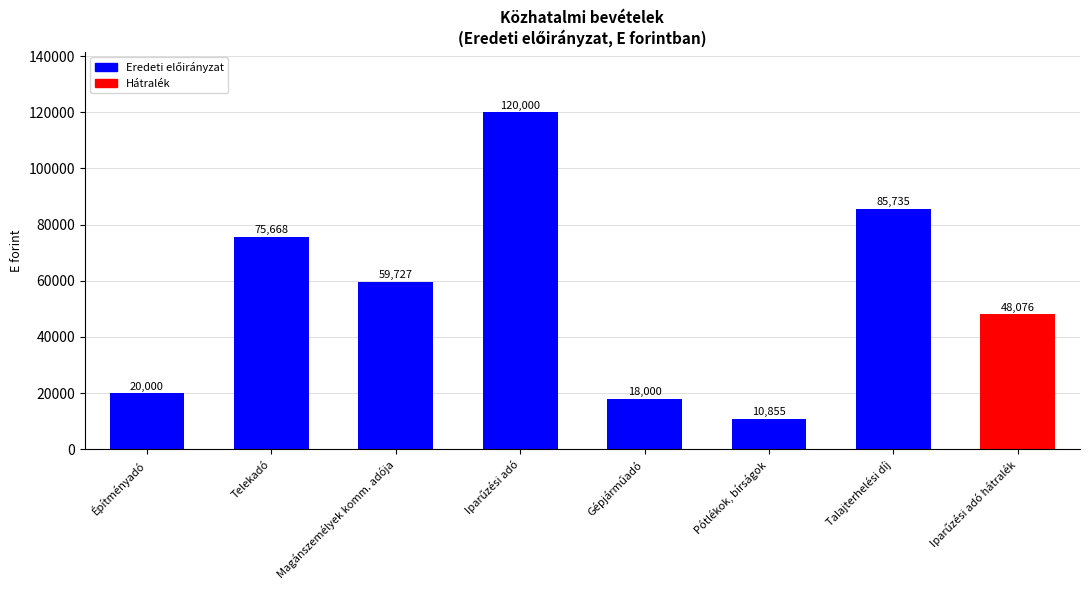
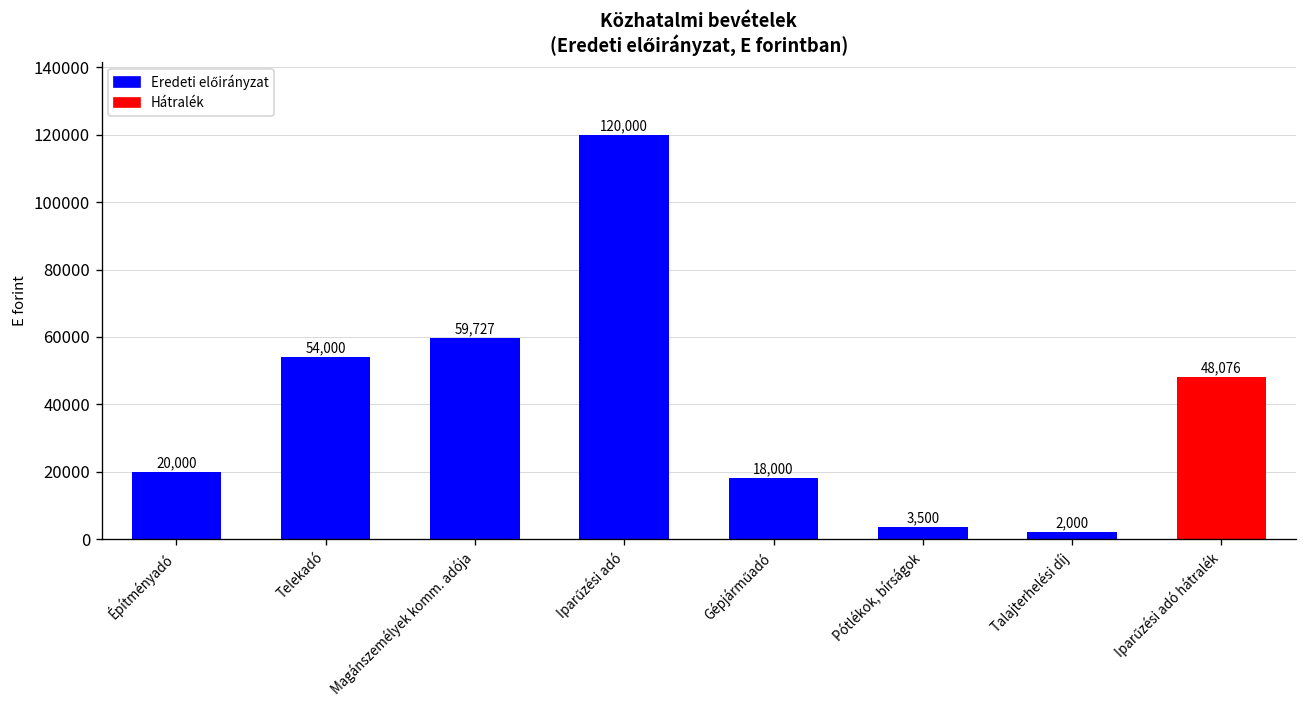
Telekadó: 75,668 -> 54,000
Pótlékok, bírságok: 10,855 -> 3,500
Talajterhelési díj: 85,735 -> 2,000
